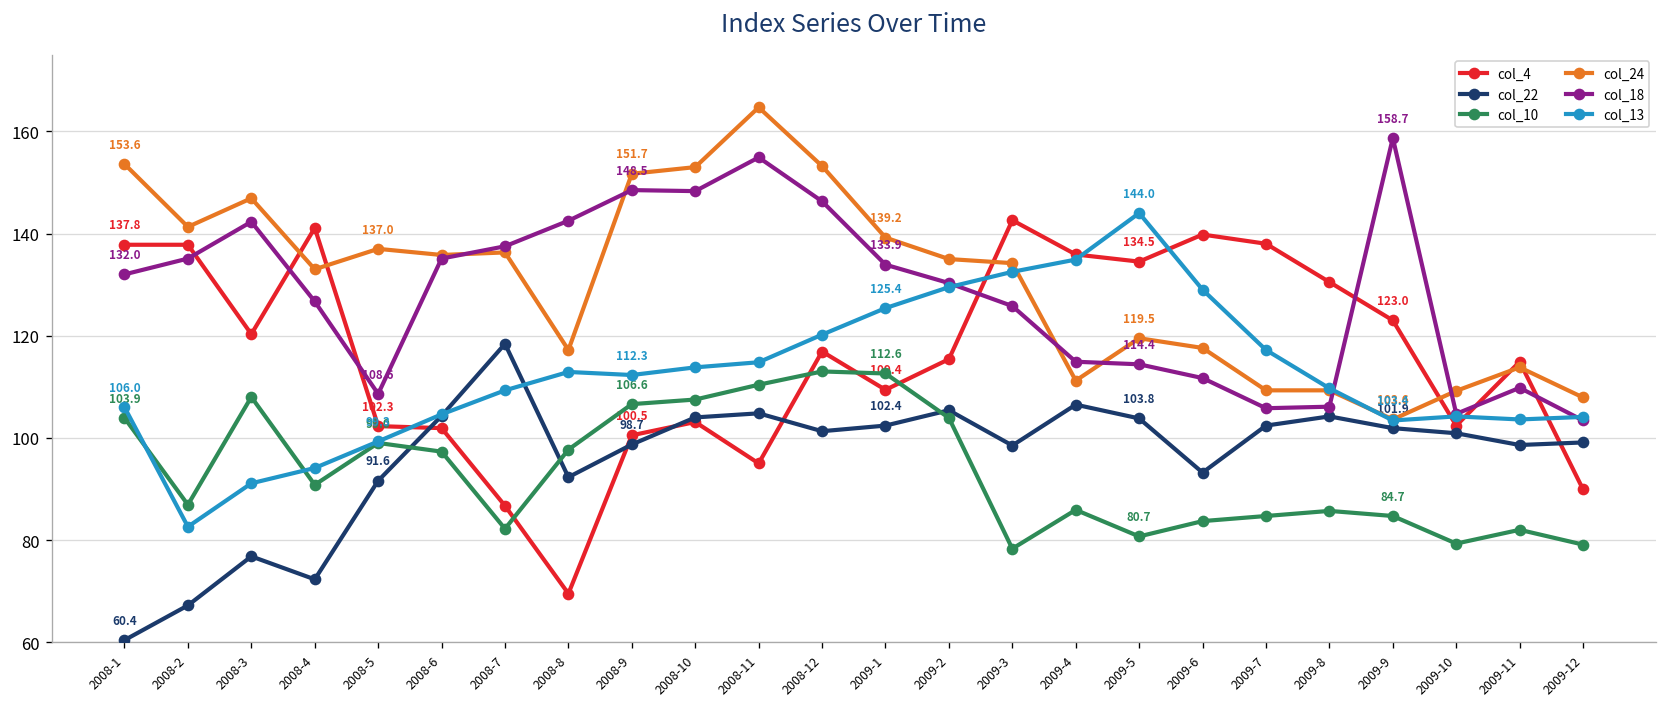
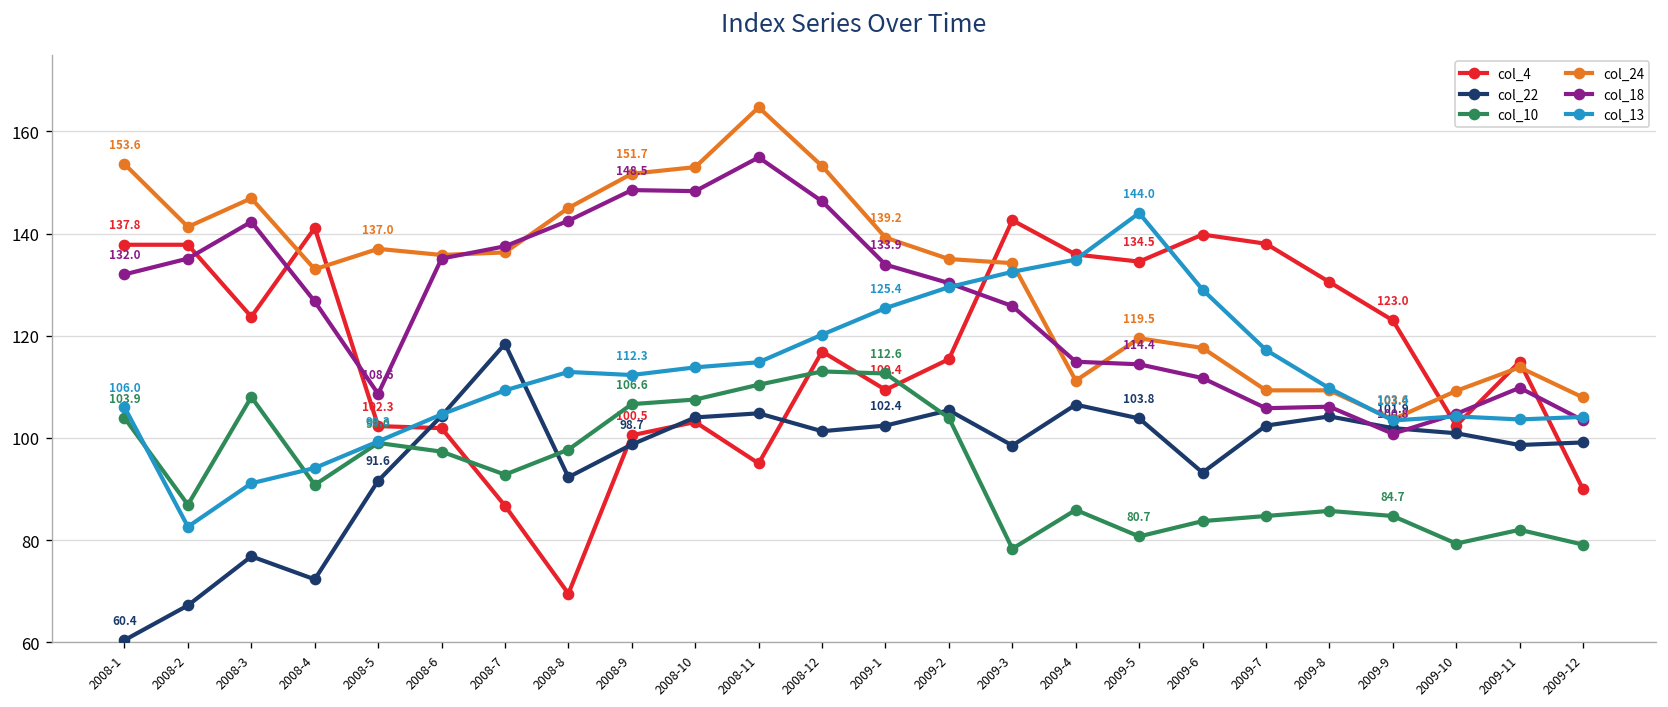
col_4, 2008-3: 120 -> 124
col_10, 2008-7: 82 -> 93
col_24, 2008-8: 117 -> 145
col_18, 2009-9: 158.7 -> 100.8
